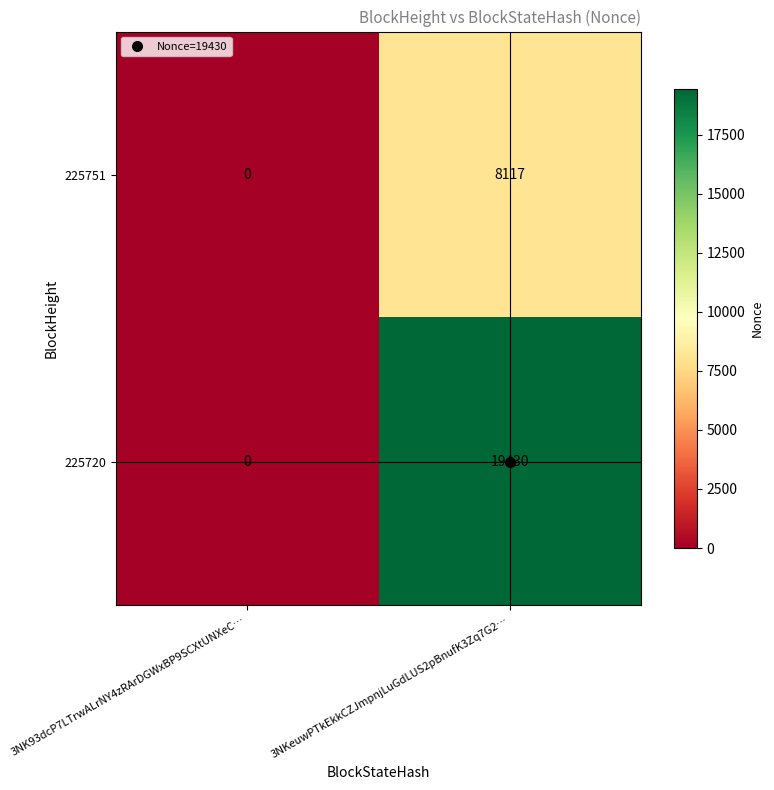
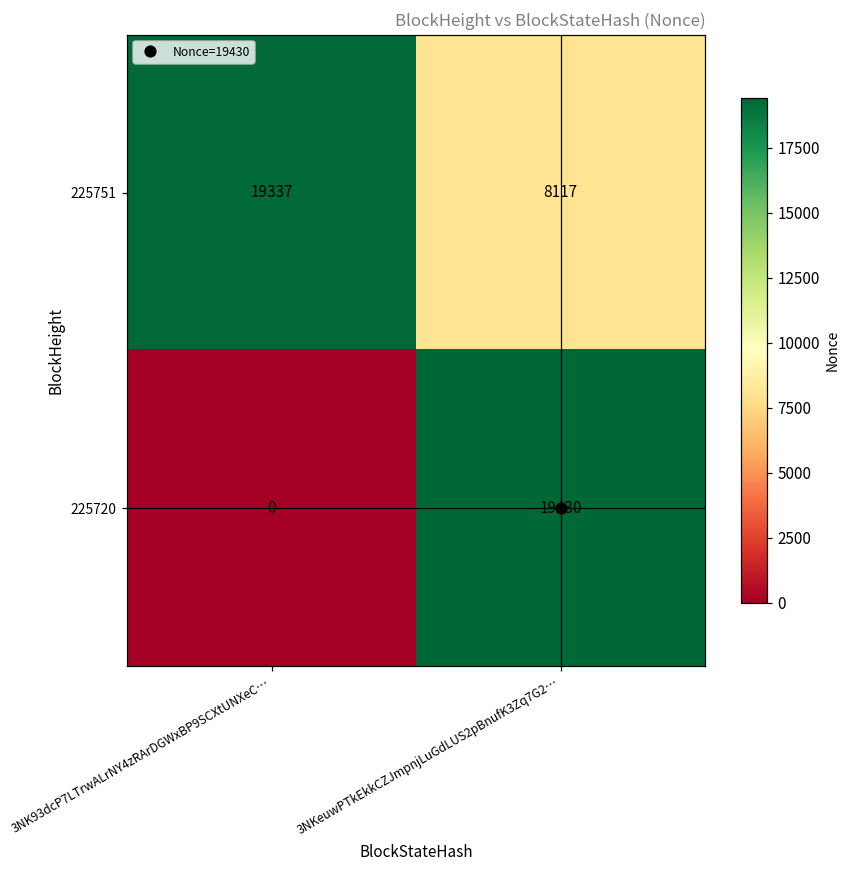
225751, 3NK93dcP7LTrwALrNY4zRArDGWxBP9SCXtUNXeC…: 0 -> 19337
